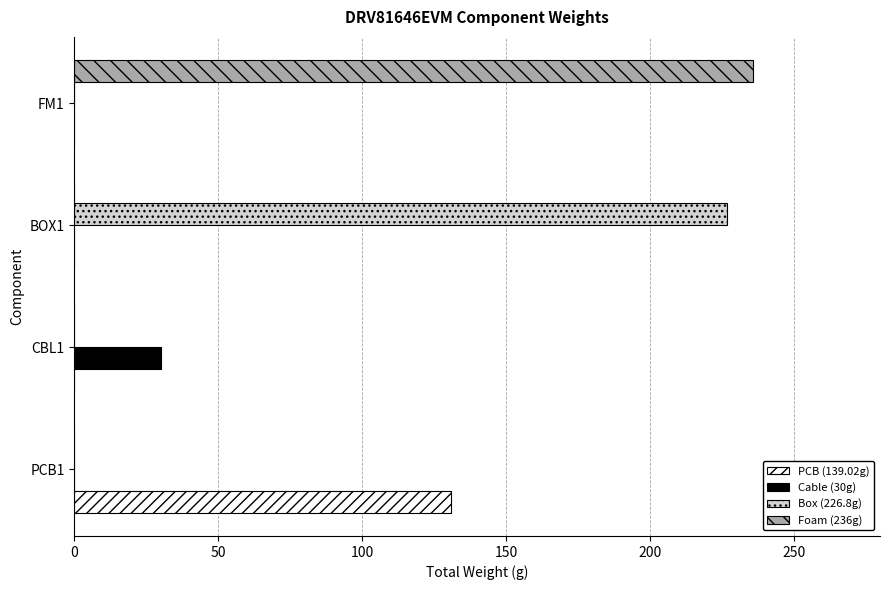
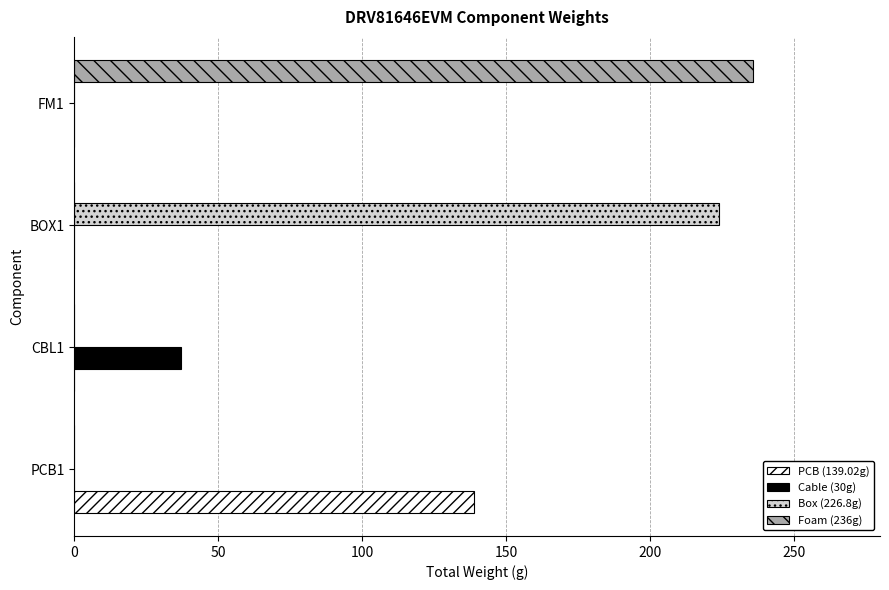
Box (226.8g), BOX1: 227 -> 224
Cable (30g), CBL1: 30 -> 37
PCB (139.02g), PCB1: 131 -> 139
